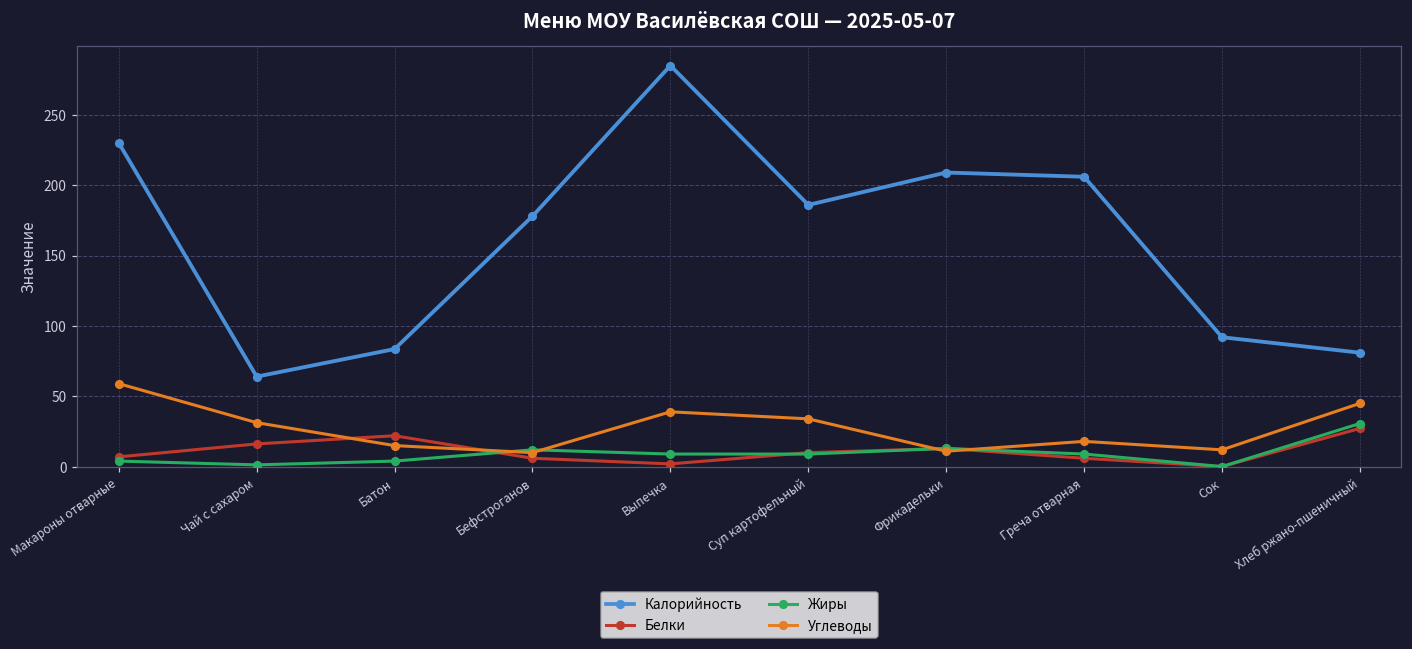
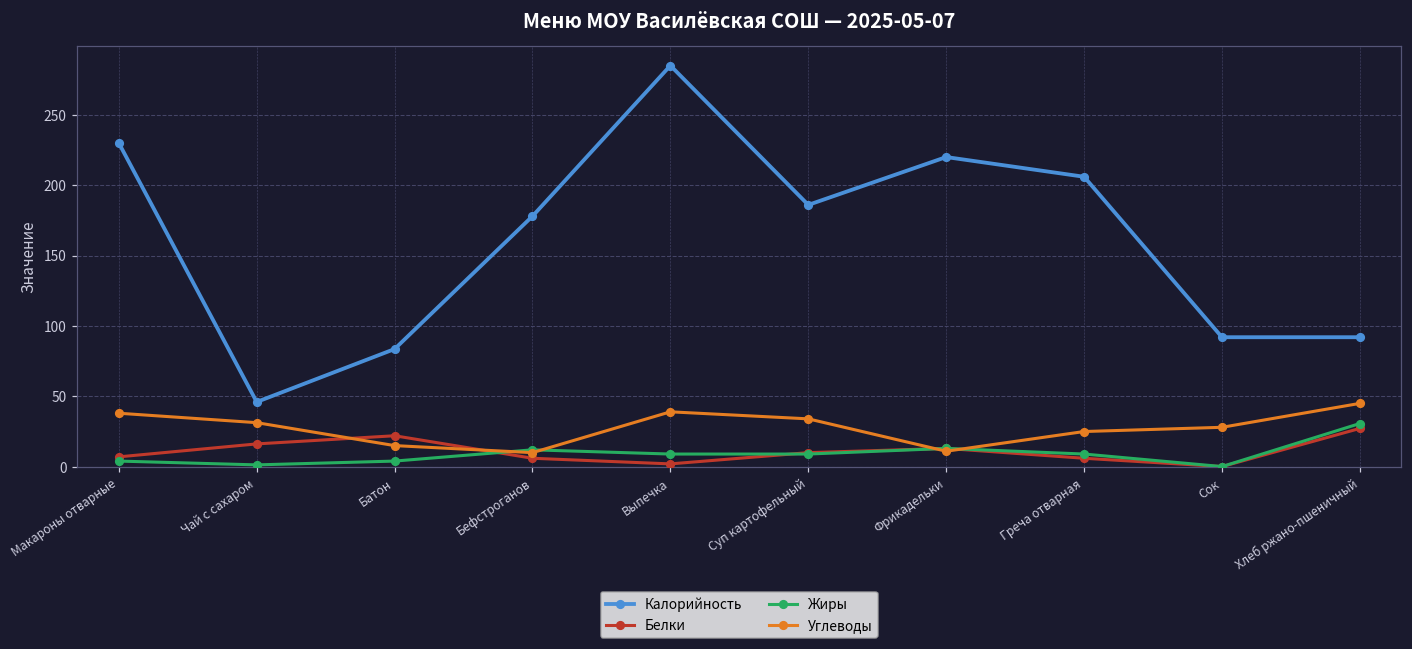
Углеводы, Макароны отварные: 59 -> 38
Калорийность, Чай с сахаром: 64 -> 46
Калорийность, Фрикадельки: 209 -> 220
Углеводы, Греча отварная: 18 -> 25
Углеводы, Сок: 12 -> 28
Калорийность, Хлеб ржано-пшеничный: 81 -> 92
